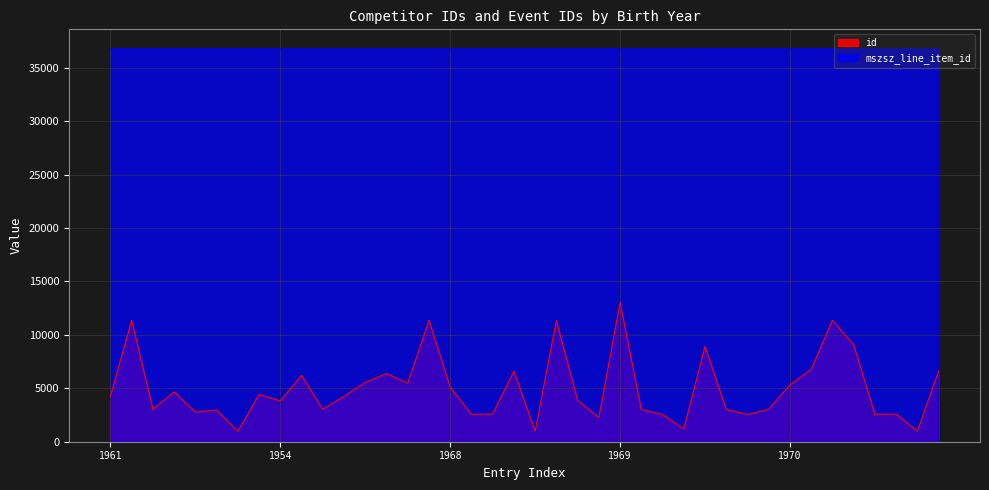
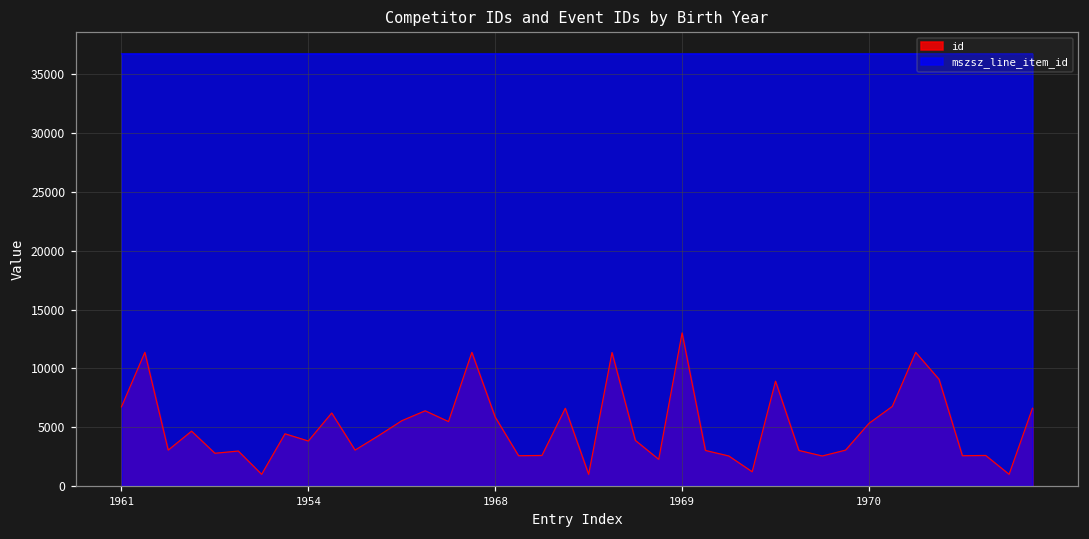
id, 1961: 4300 -> 6700
id, 1968: 5100 -> 5800
